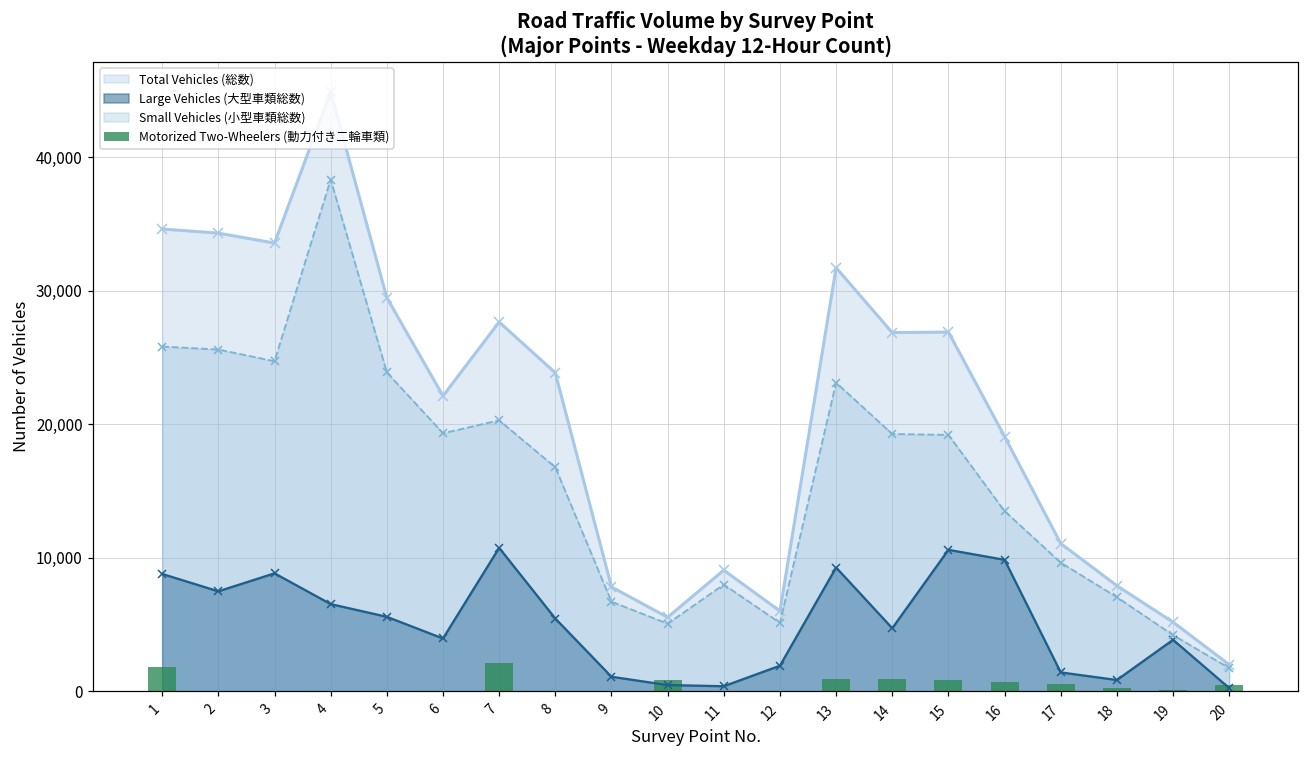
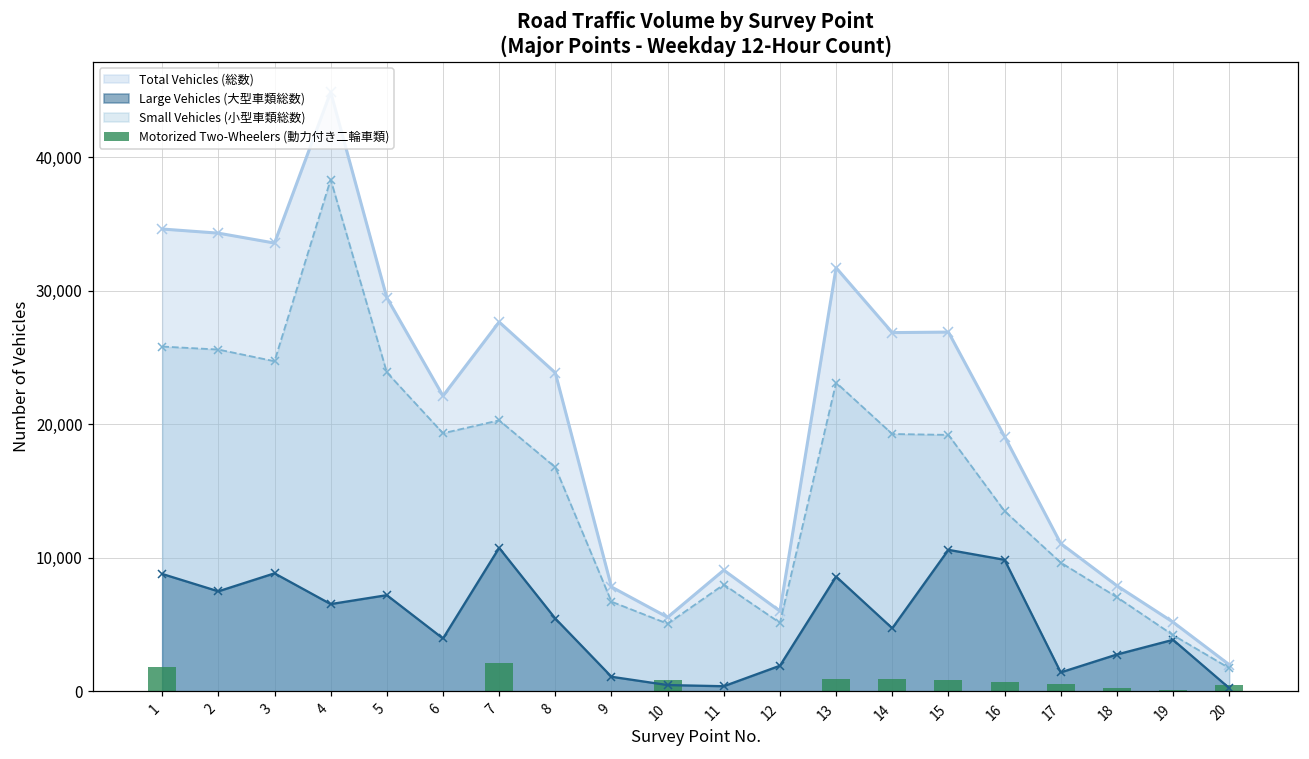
Large Vehicles (大型車類総数), 5: 5,600 -> 7,200
Large Vehicles (大型車類総数), 13: 9,300 -> 8,600
Large Vehicles (大型車類総数), 18: 900 -> 2,800
